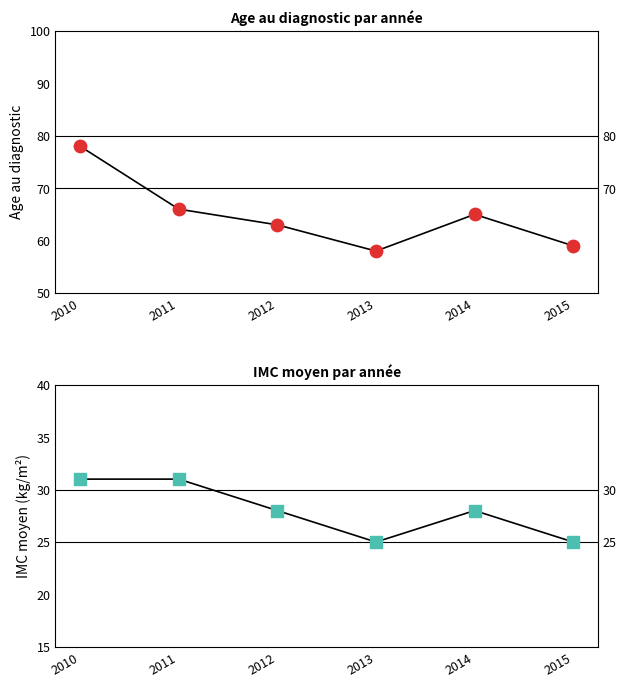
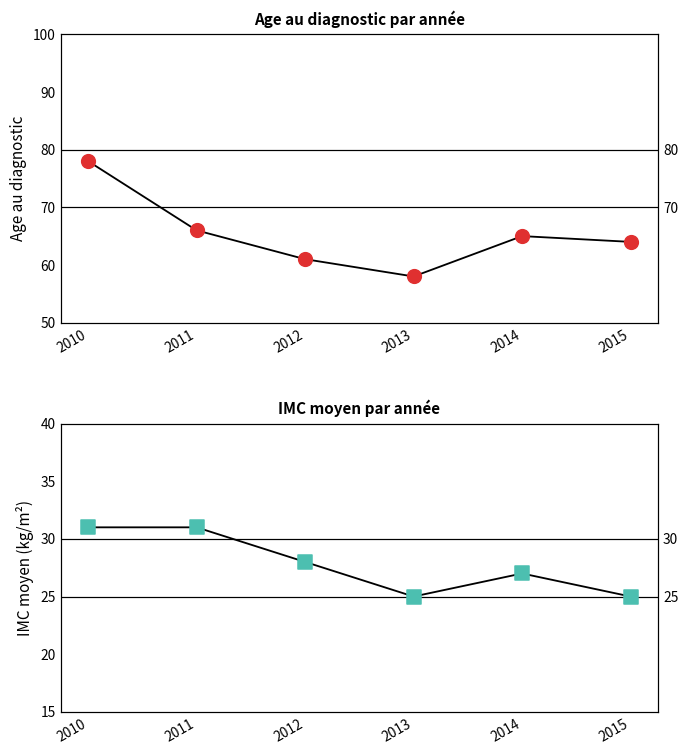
Age au diagnostic par année, 2012: 63 -> 61
Age au diagnostic par année, 2015: 59 -> 64
IMC moyen par année, 2014: 28 -> 27
